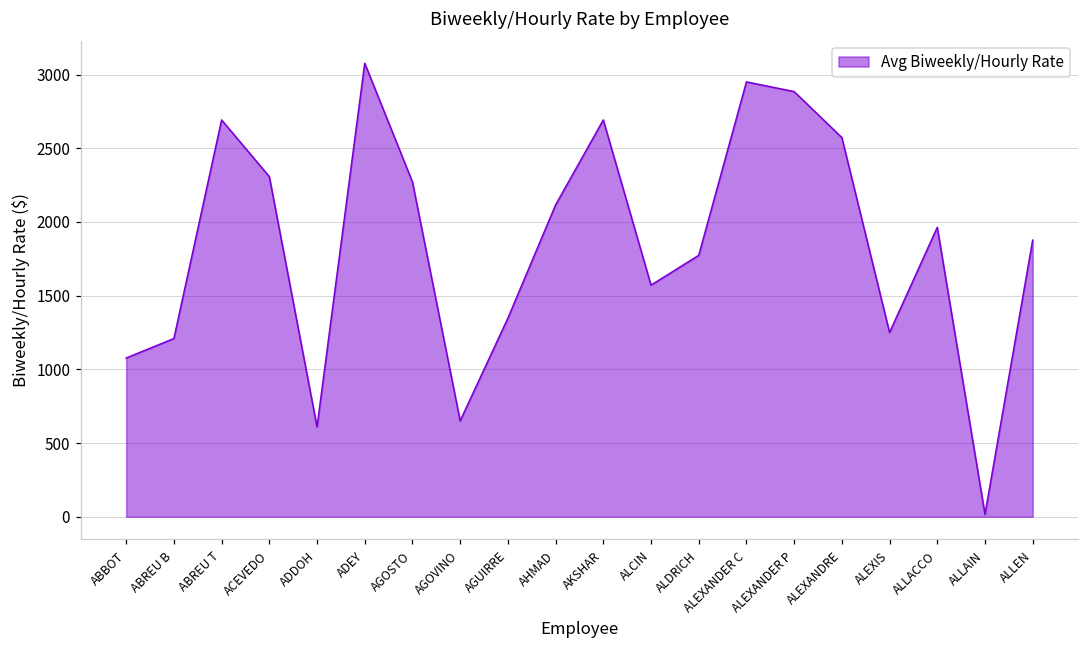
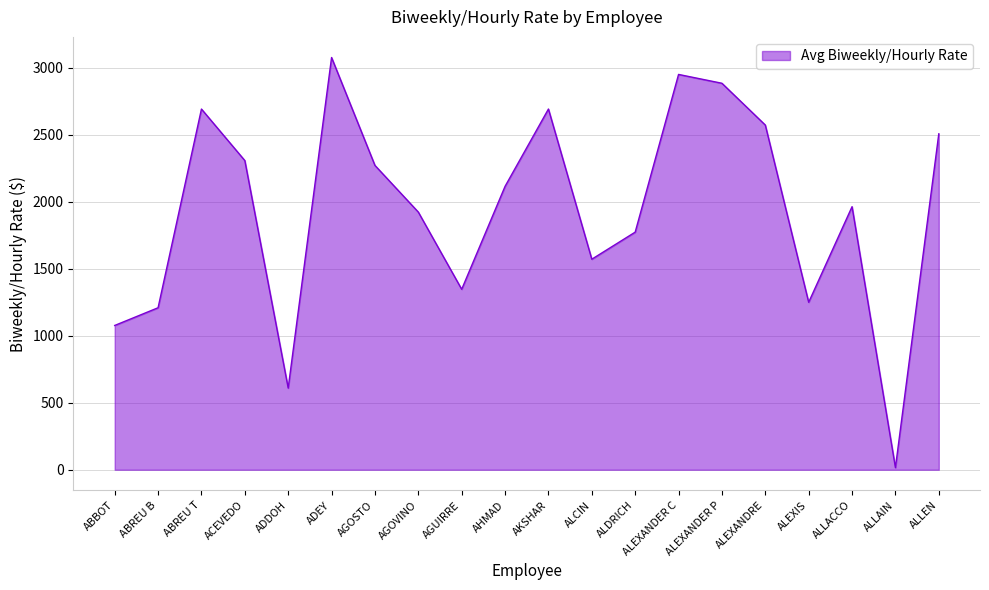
AGOVINO: 650 -> 1920
ALLEN: 1880 -> 2510
